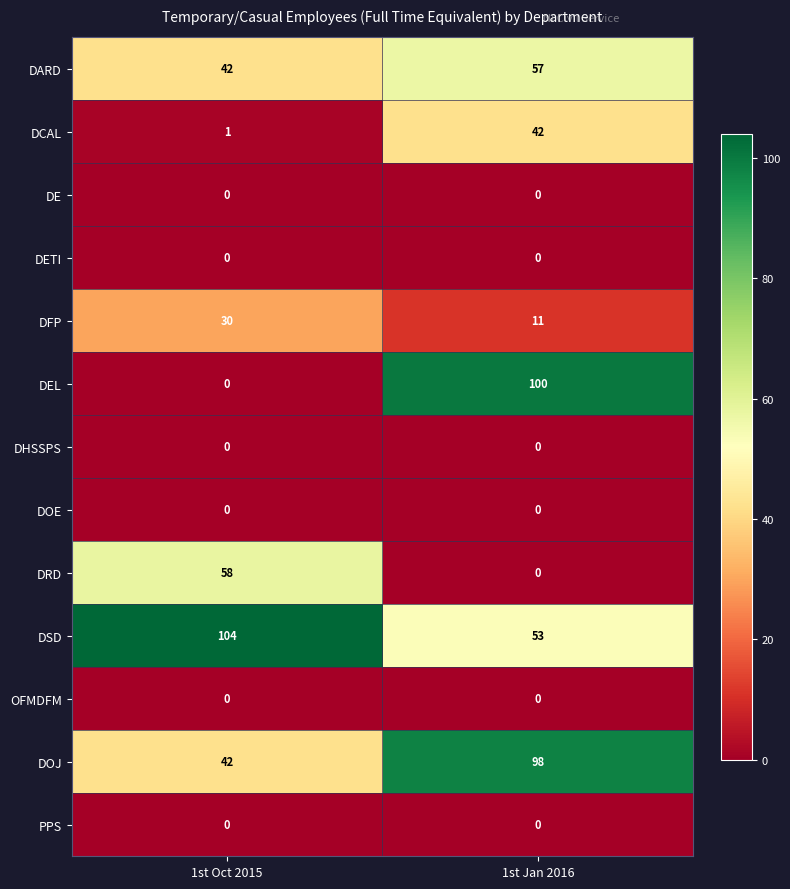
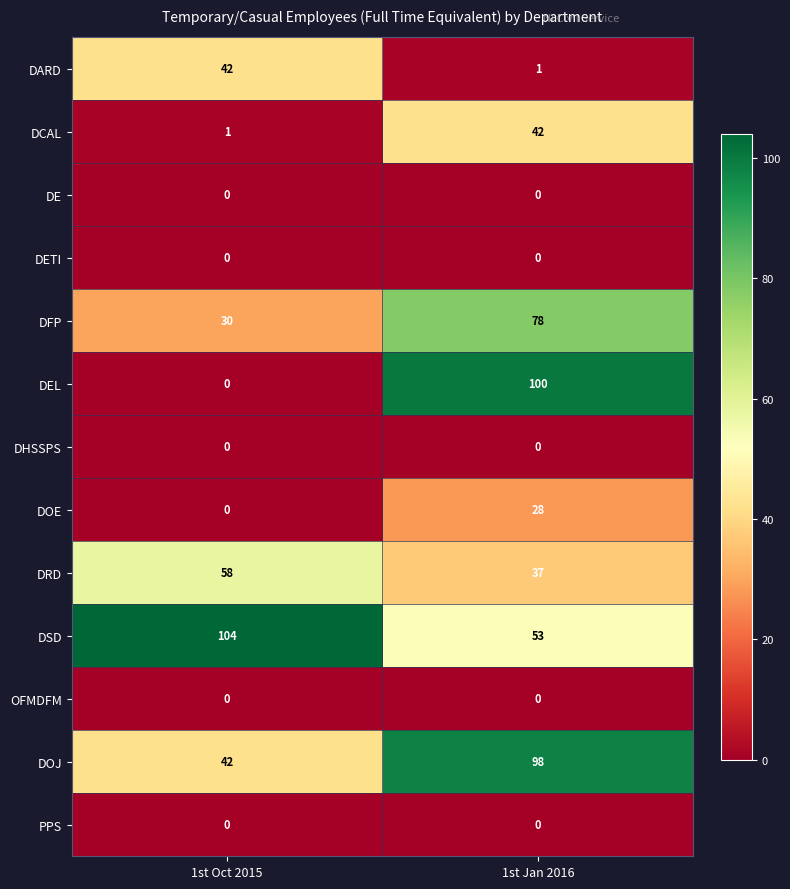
DARD, 1st Jan 2016: 57 -> 1
DFP, 1st Jan 2016: 11 -> 78
DOE, 1st Jan 2016: 0 -> 28
DRD, 1st Jan 2016: 0 -> 37
